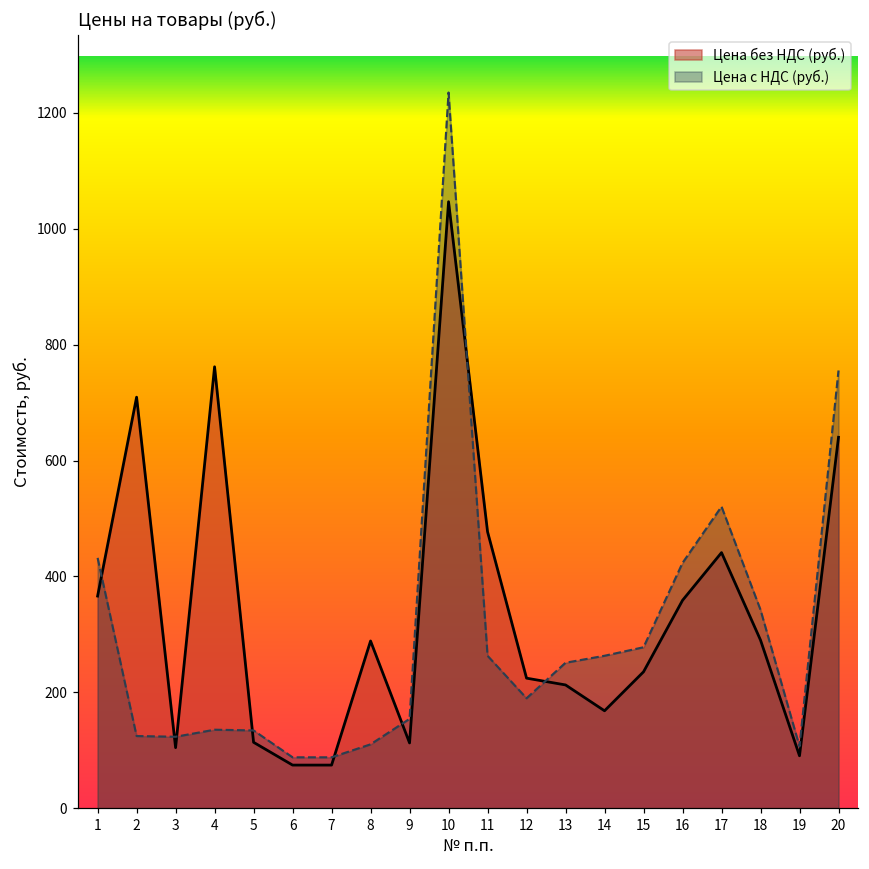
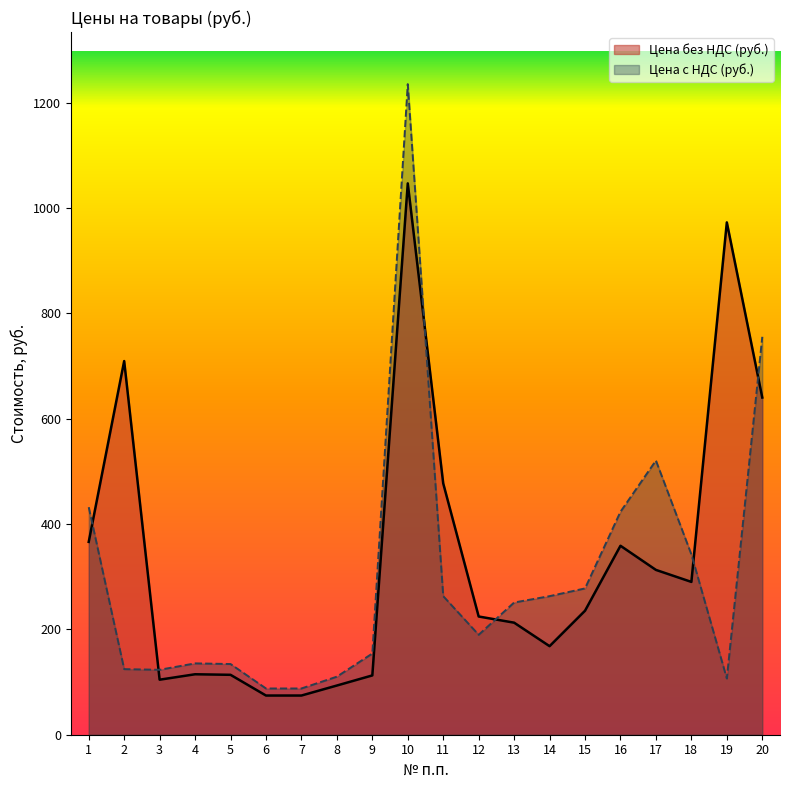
Цена без НДС (руб.), 4: 760 -> 110
Цена без НДС (руб.), 8: 290 -> 90
Цена без НДС (руб.), 17: 440 -> 310
Цена без НДС (руб.), 19: 90 -> 970
